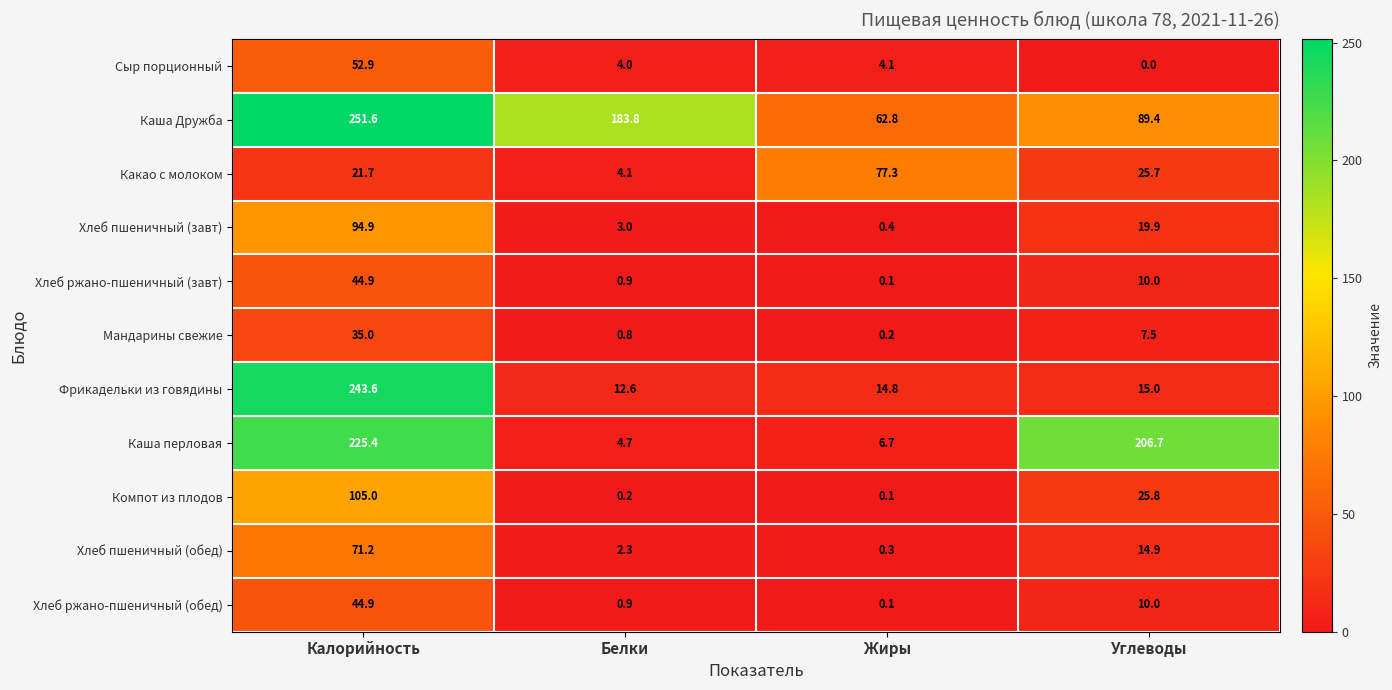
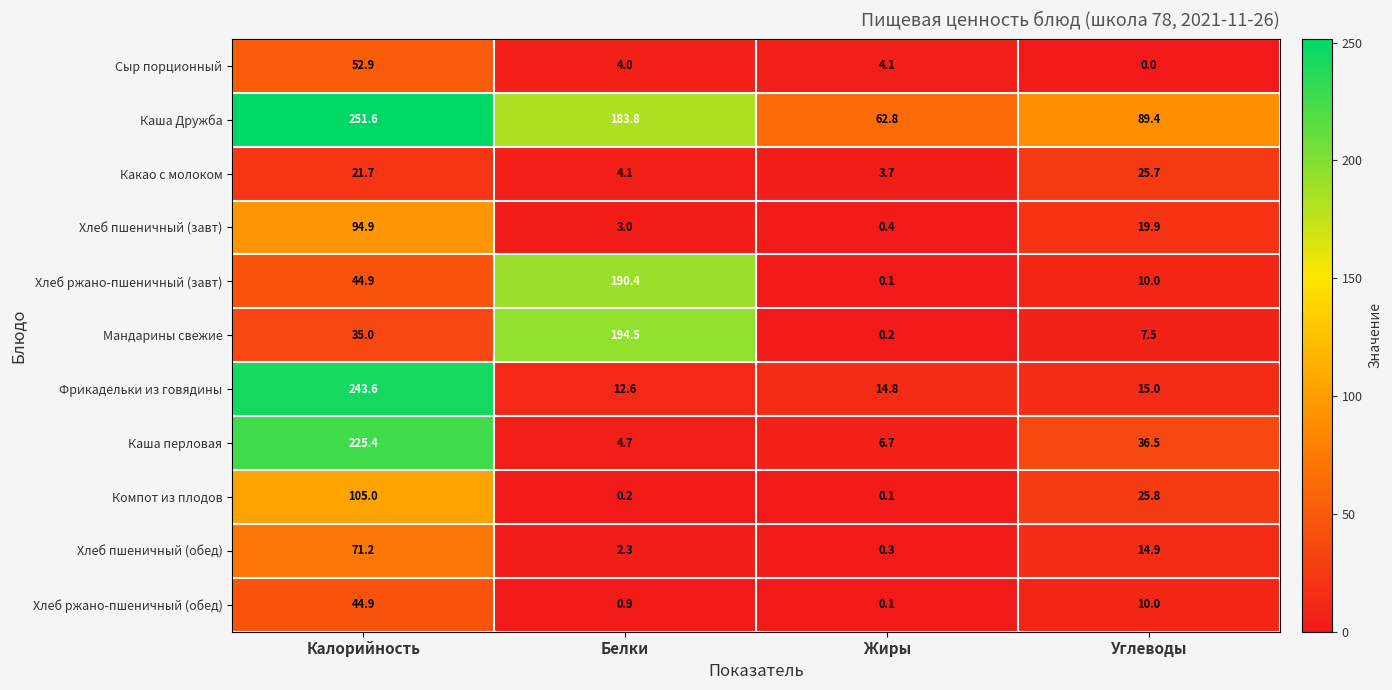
Какао с молоком, Жиры: 77.3 -> 3.7
Хлеб ржано-пшеничный (завт), Белки: 0.9 -> 190.4
Мандарины свежие, Белки: 0.8 -> 194.5
Каша перловая, Углеводы: 206.7 -> 36.5
